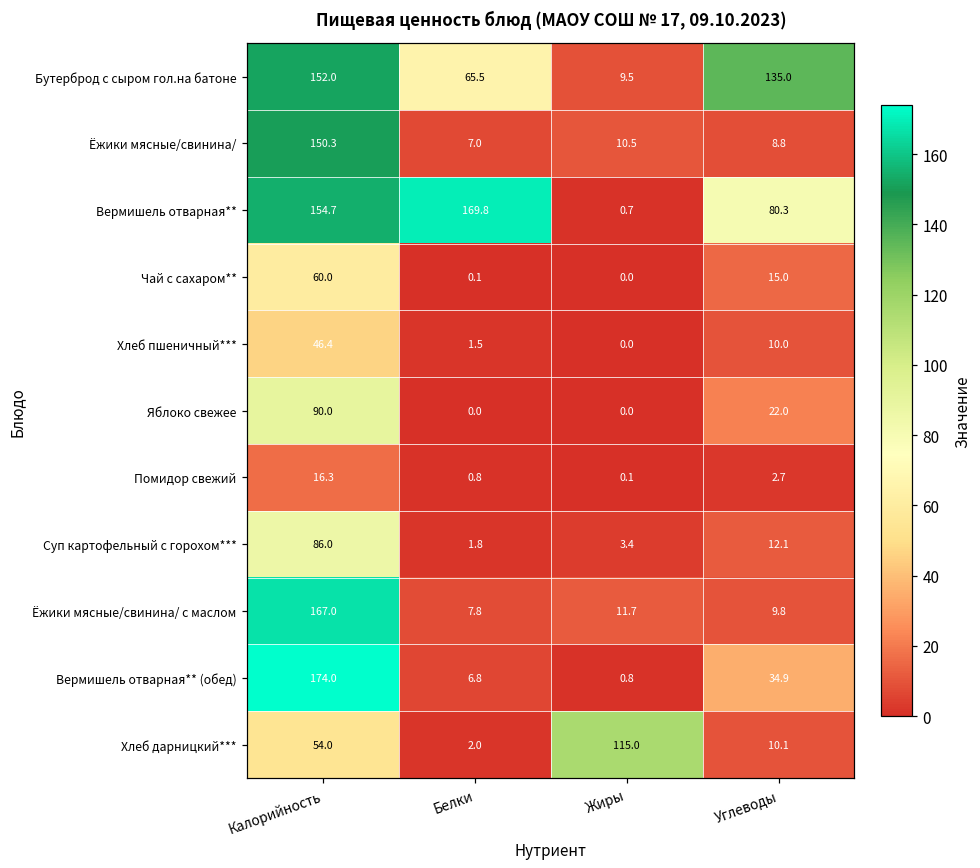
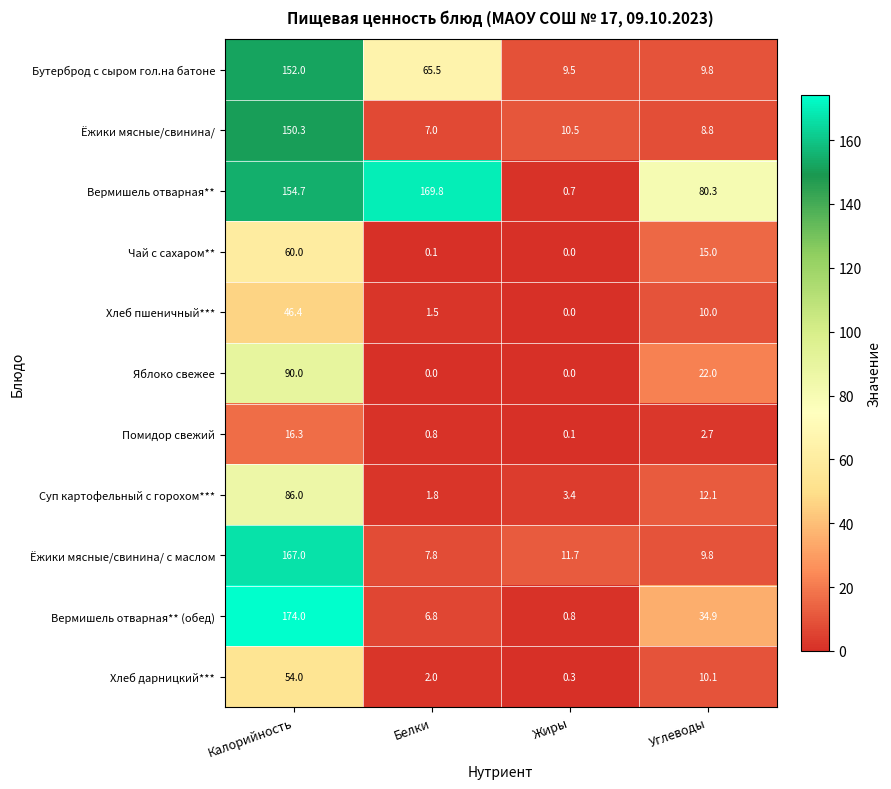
Бутерброд с сыром гол.на батоне, Углеводы: 135.0 -> 9.8
Хлеб дарницкий***, Жиры: 115.0 -> 0.3
